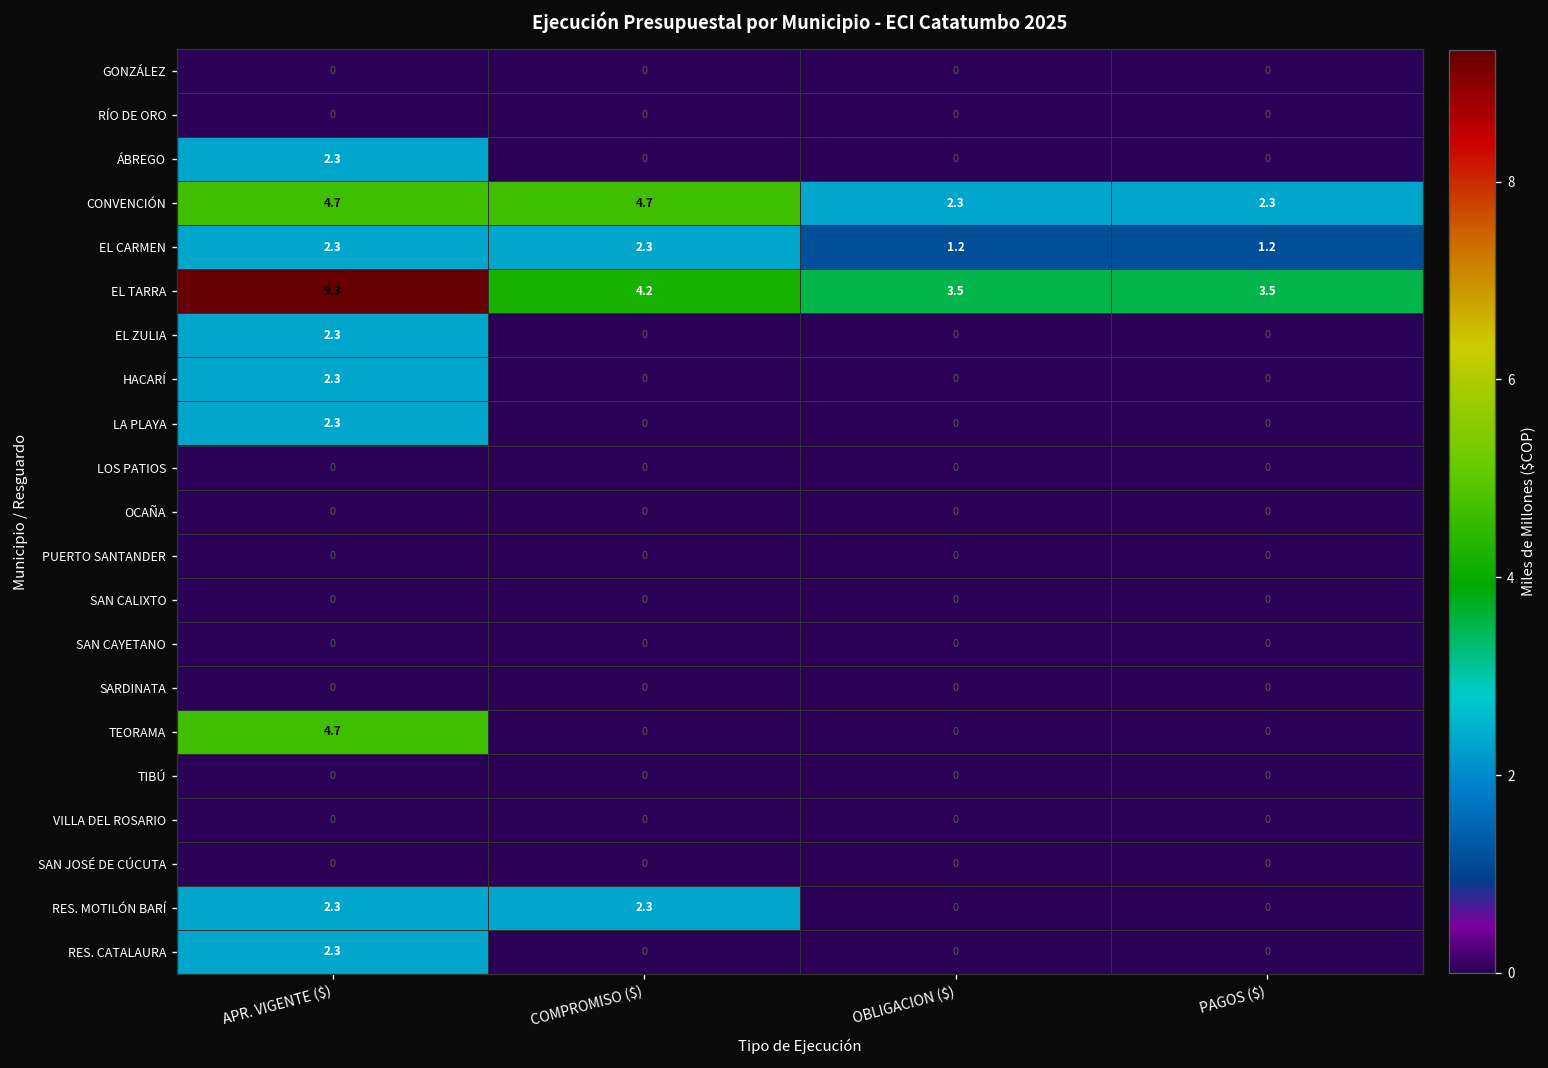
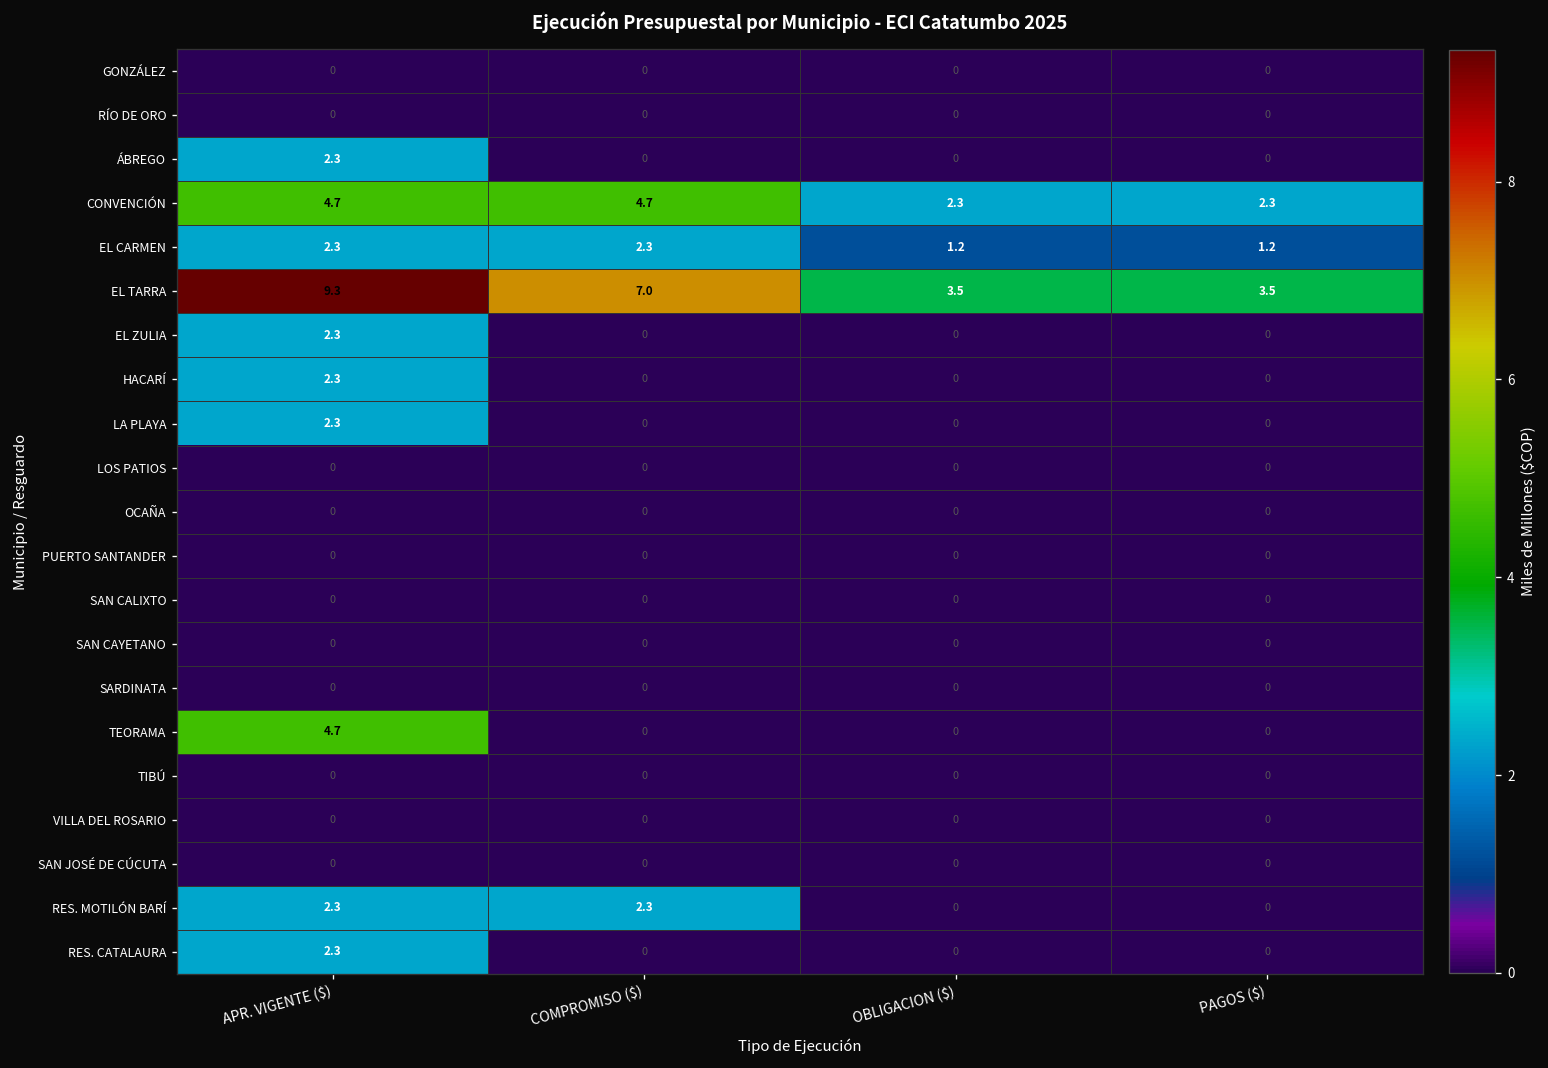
EL TARRA, COMPROMISO ($): 4.2 -> 7.0
